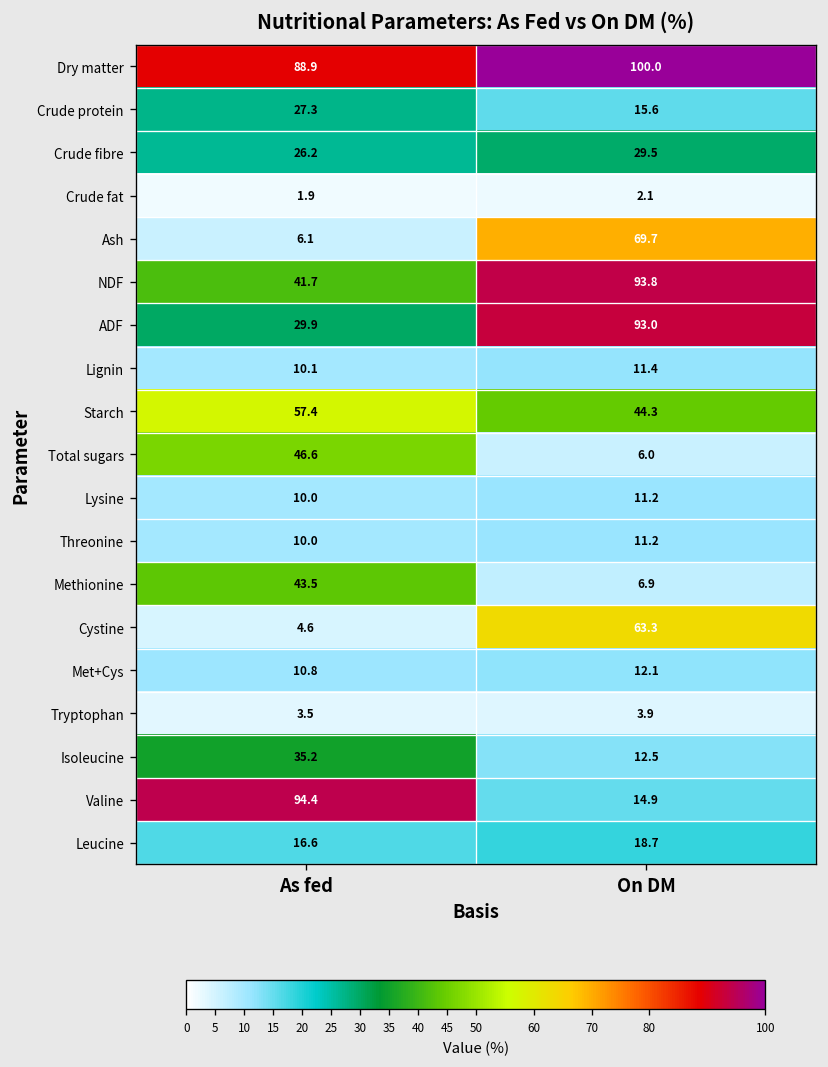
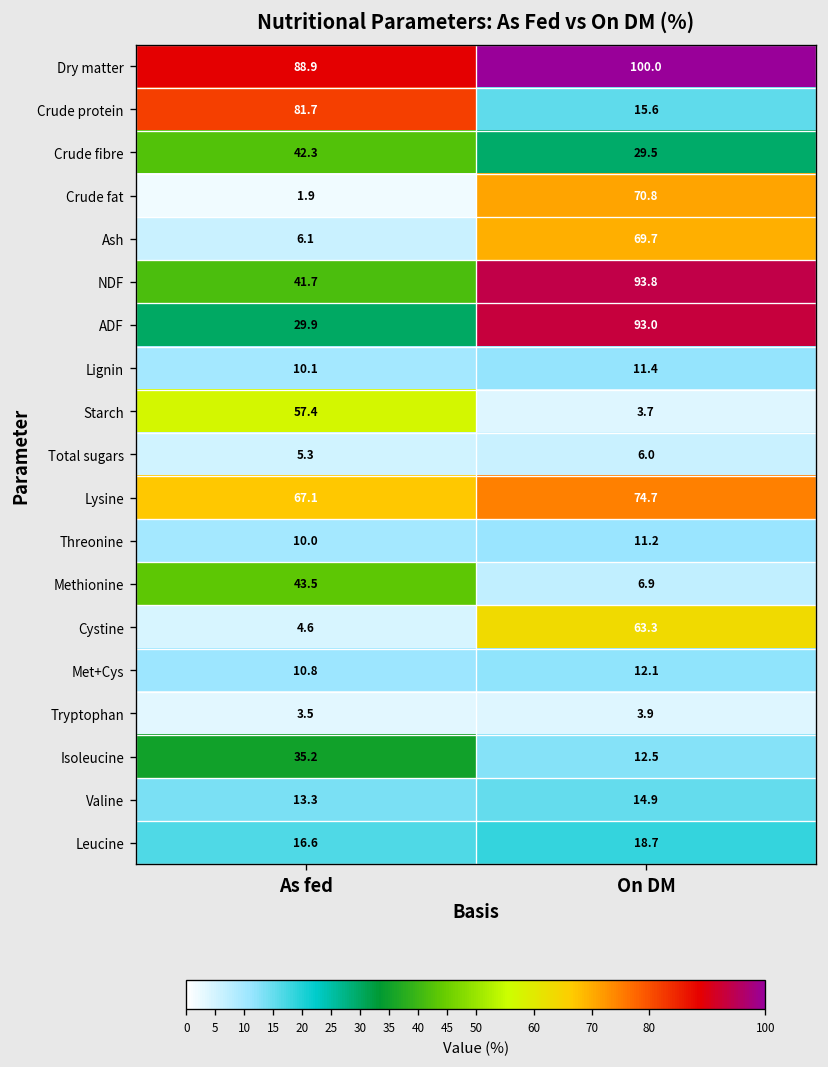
Crude protein, As fed: 27.3 -> 81.7
Crude fibre, As fed: 26.2 -> 42.3
Crude fat, On DM: 2.1 -> 70.8
Starch, On DM: 44.3 -> 3.7
Total sugars, As fed: 46.6 -> 5.3
Lysine, As fed: 10.0 -> 67.1
Lysine, On DM: 11.2 -> 74.7
Valine, As fed: 94.4 -> 13.3
